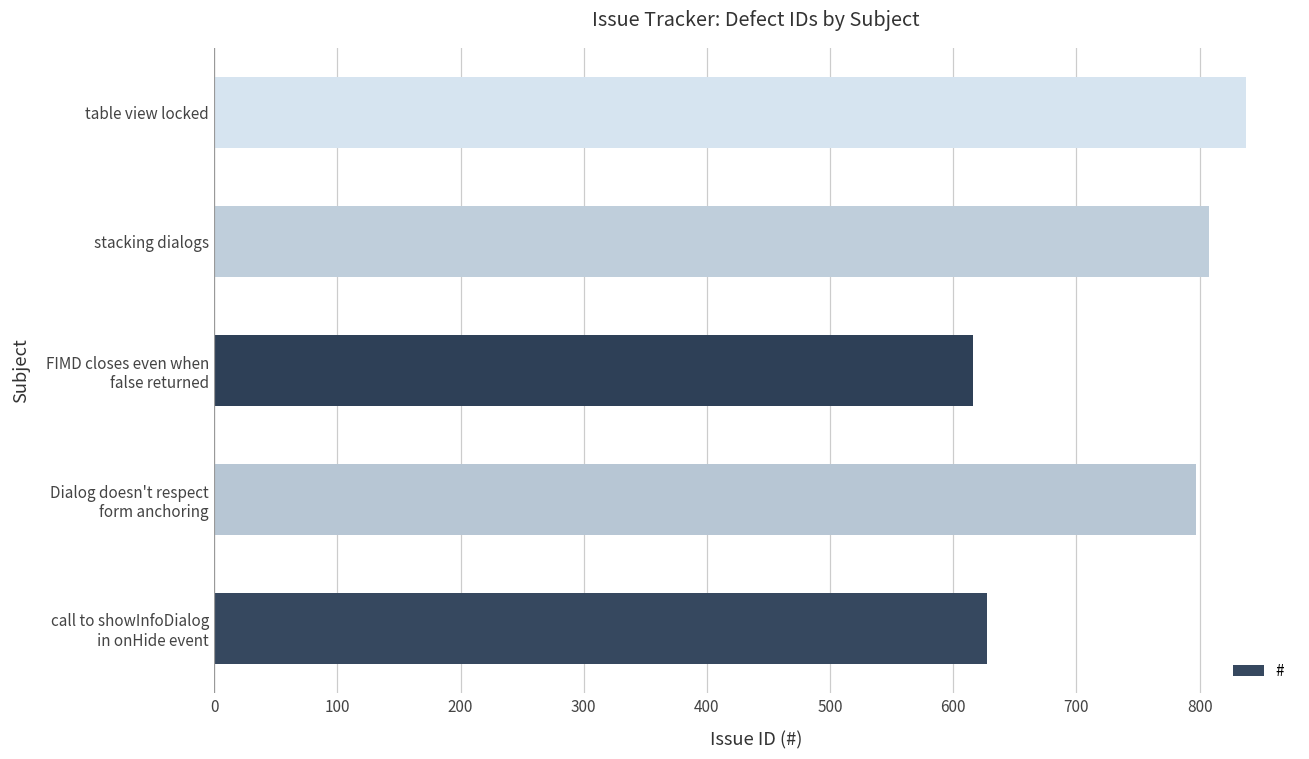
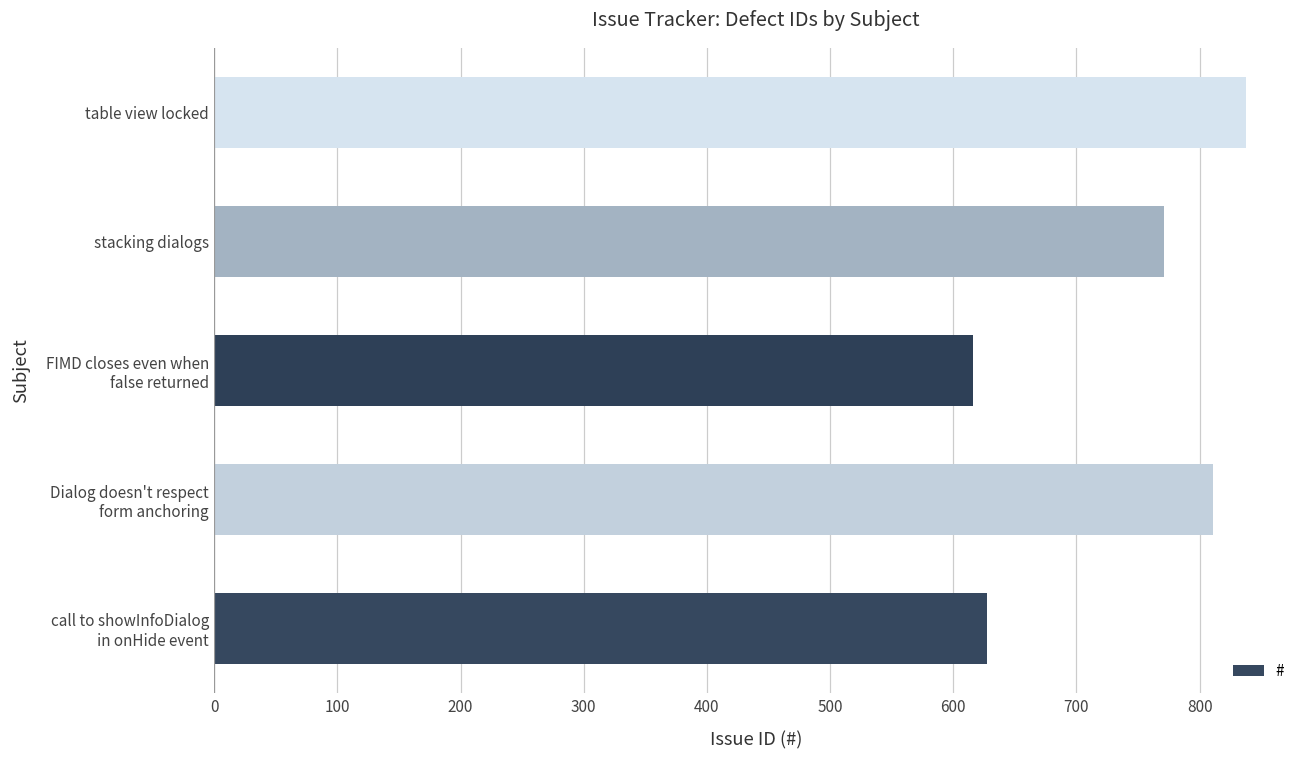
stacking dialogs: 808 -> 771
Dialog doesn't respect form anchoring: 797 -> 811
